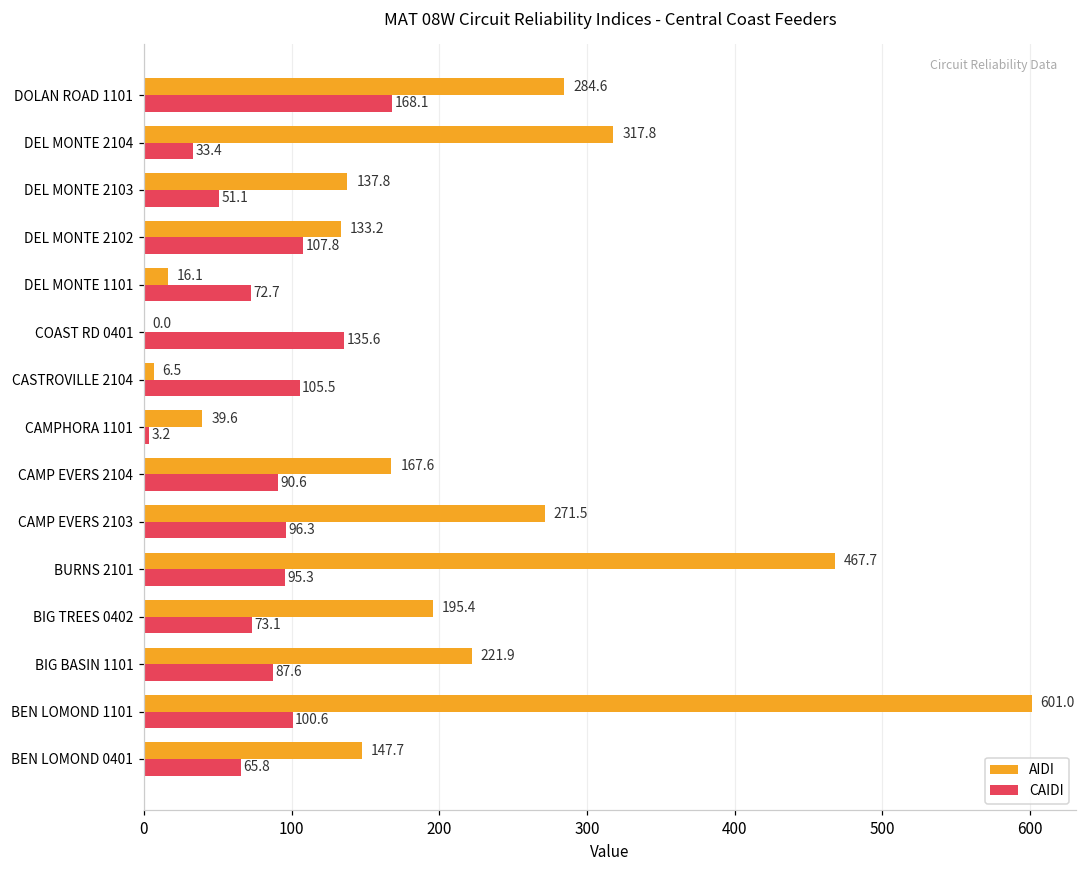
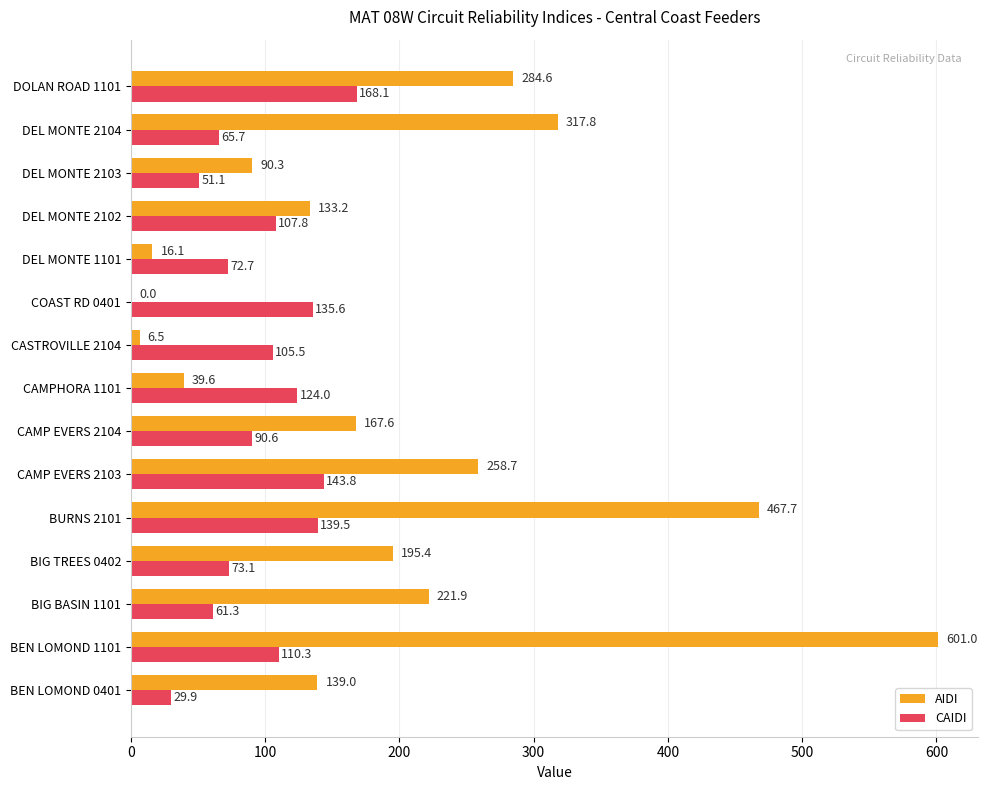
CAIDI, DEL MONTE 2104: 33.4 -> 65.7
AIDI, DEL MONTE 2103: 137.8 -> 90.3
CAIDI, CAMPHORA 1101: 3.2 -> 124.0
AIDI, CAMP EVERS 2103: 271.5 -> 258.7
CAIDI, CAMP EVERS 2103: 96.3 -> 143.8
CAIDI, BURNS 2101: 95.3 -> 139.5
CAIDI, BIG BASIN 1101: 87.6 -> 61.3
CAIDI, BEN LOMOND 1101: 100.6 -> 110.3
AIDI, BEN LOMOND 0401: 147.7 -> 139.0
CAIDI, BEN LOMOND 0401: 65.8 -> 29.9
